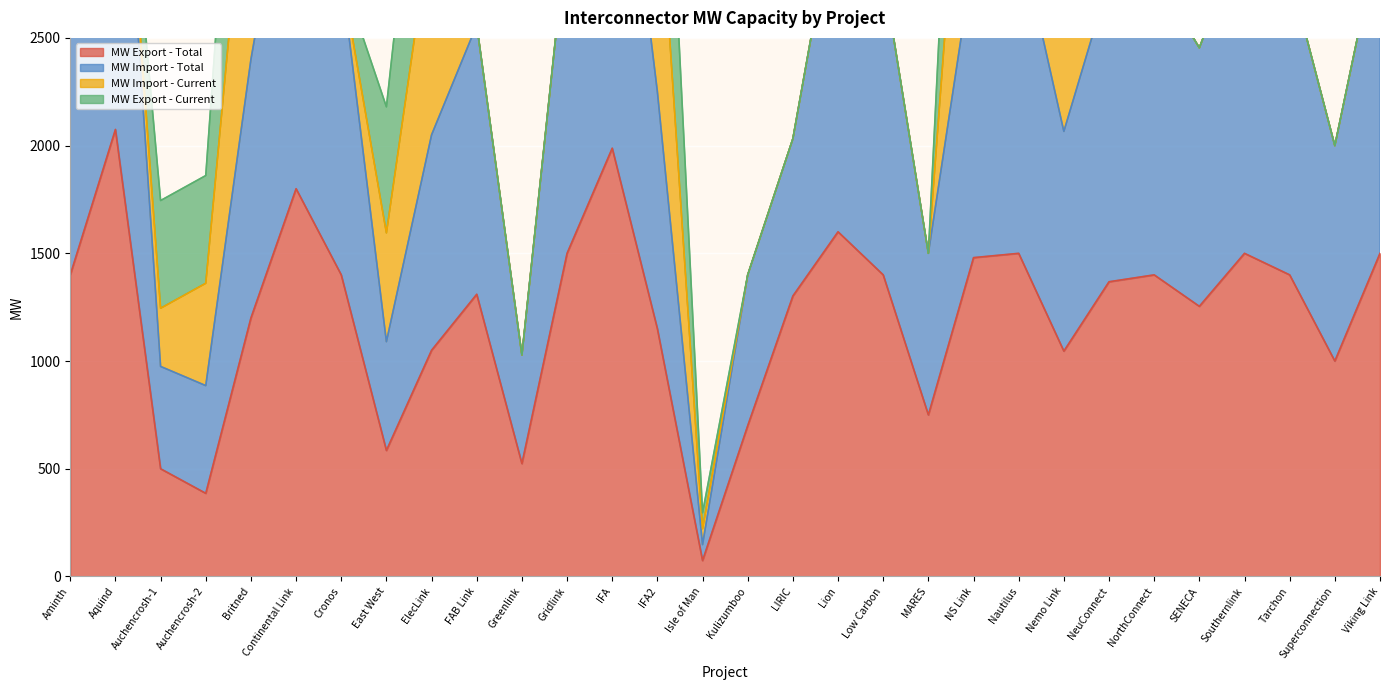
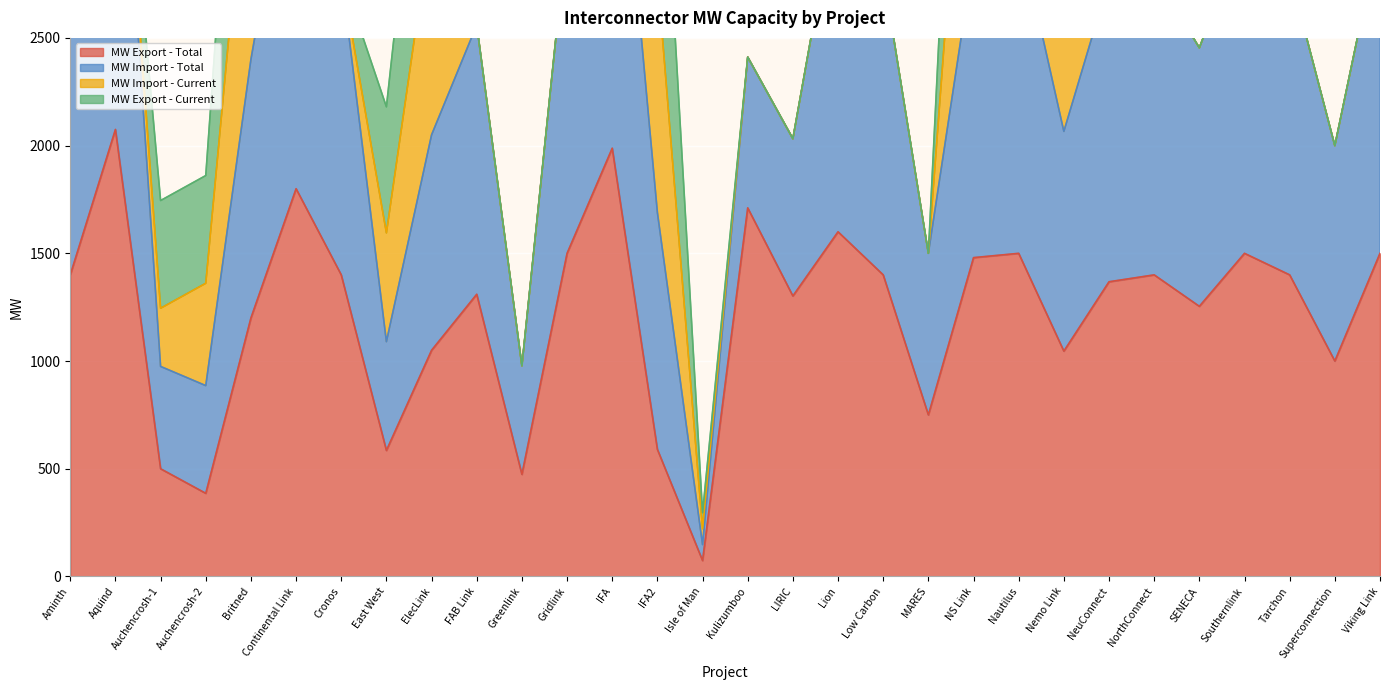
MW Export - Total, Greenlink: 520 -> 470
MW Export - Total, IFA2: 1150 -> 590
MW Export - Total, Kulizumboo: 700 -> 1710
